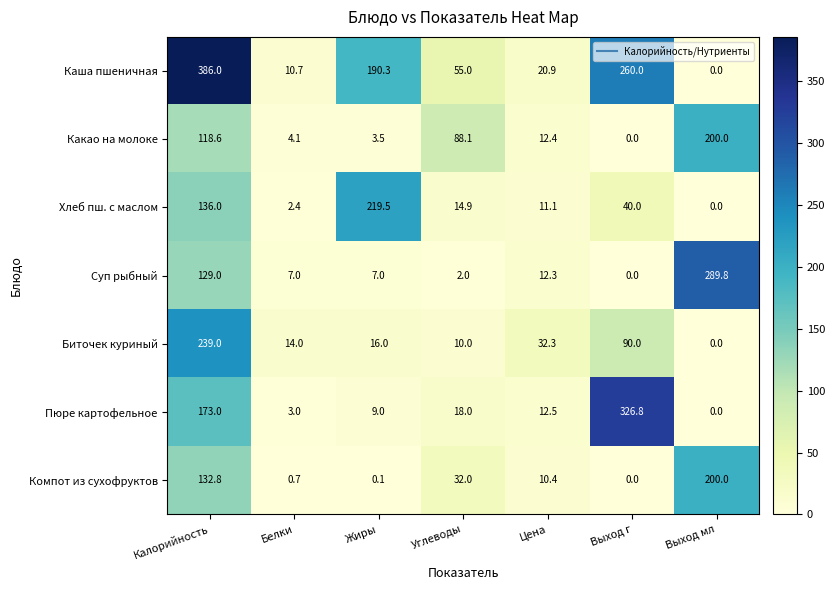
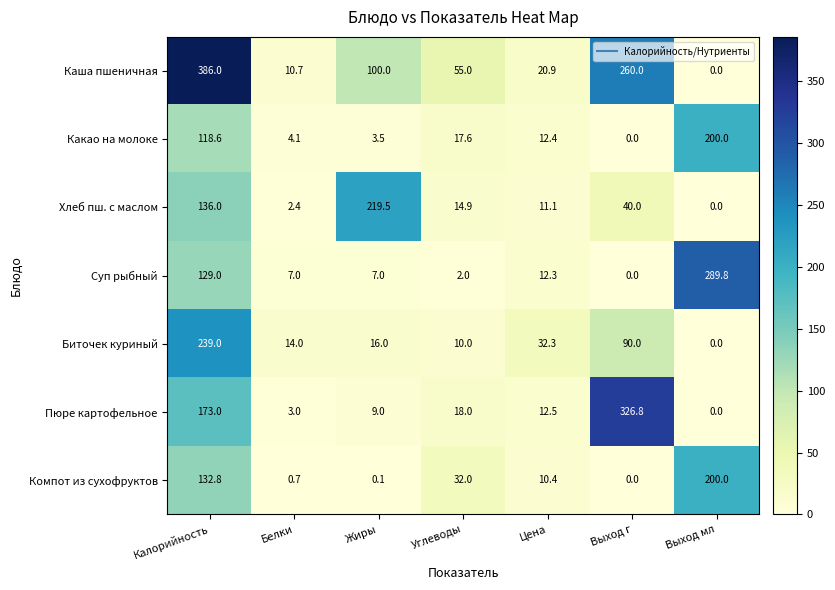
Каша пшеничная, Жиры: 190.3 -> 100.0
Какао на молоке, Углеводы: 88.1 -> 17.6
